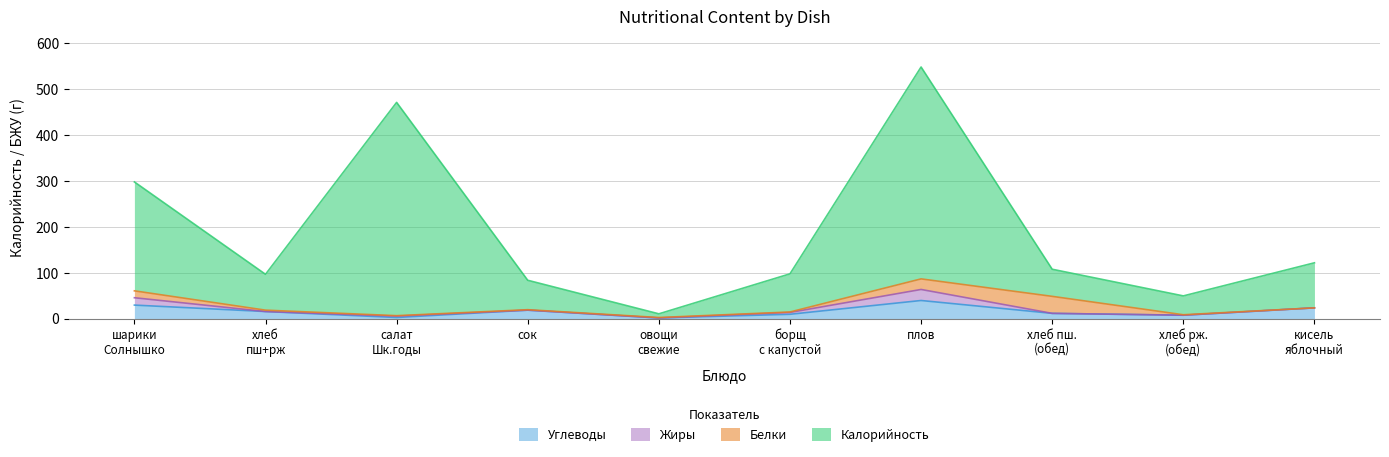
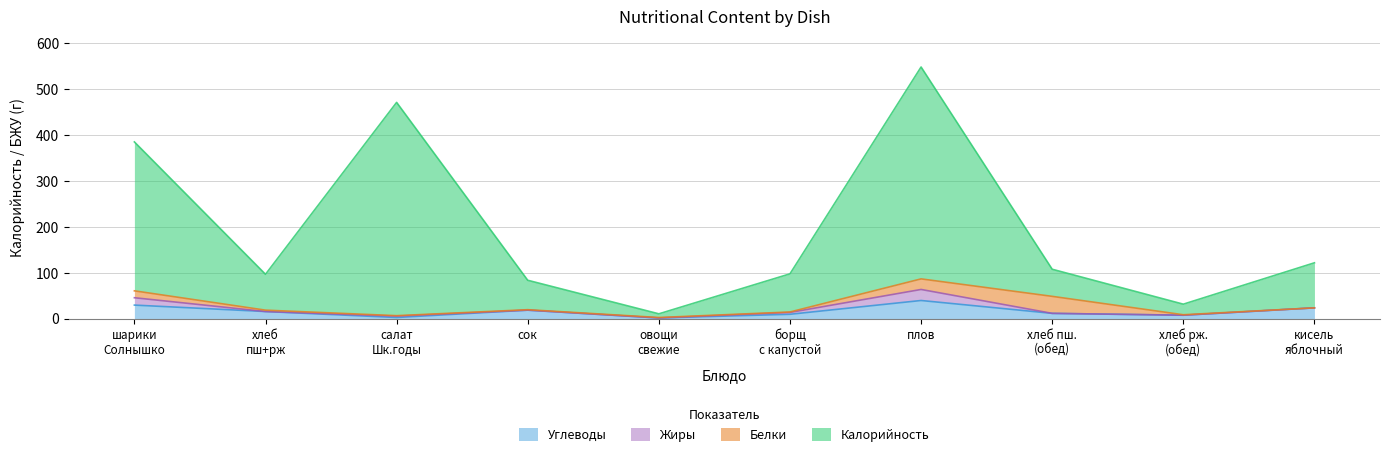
Калорийность, шарики Солнышко: 240 -> 320
Калорийность, хлеб рж. (обед): 40 -> 20
